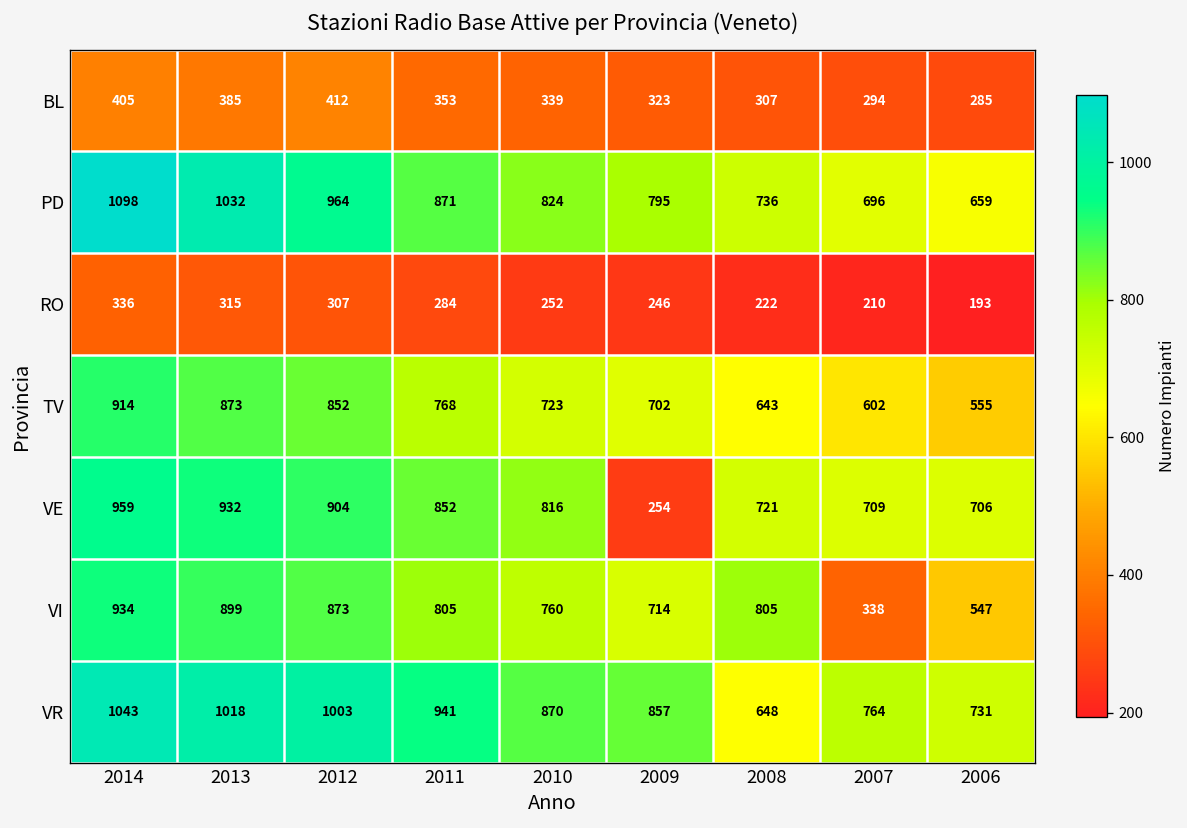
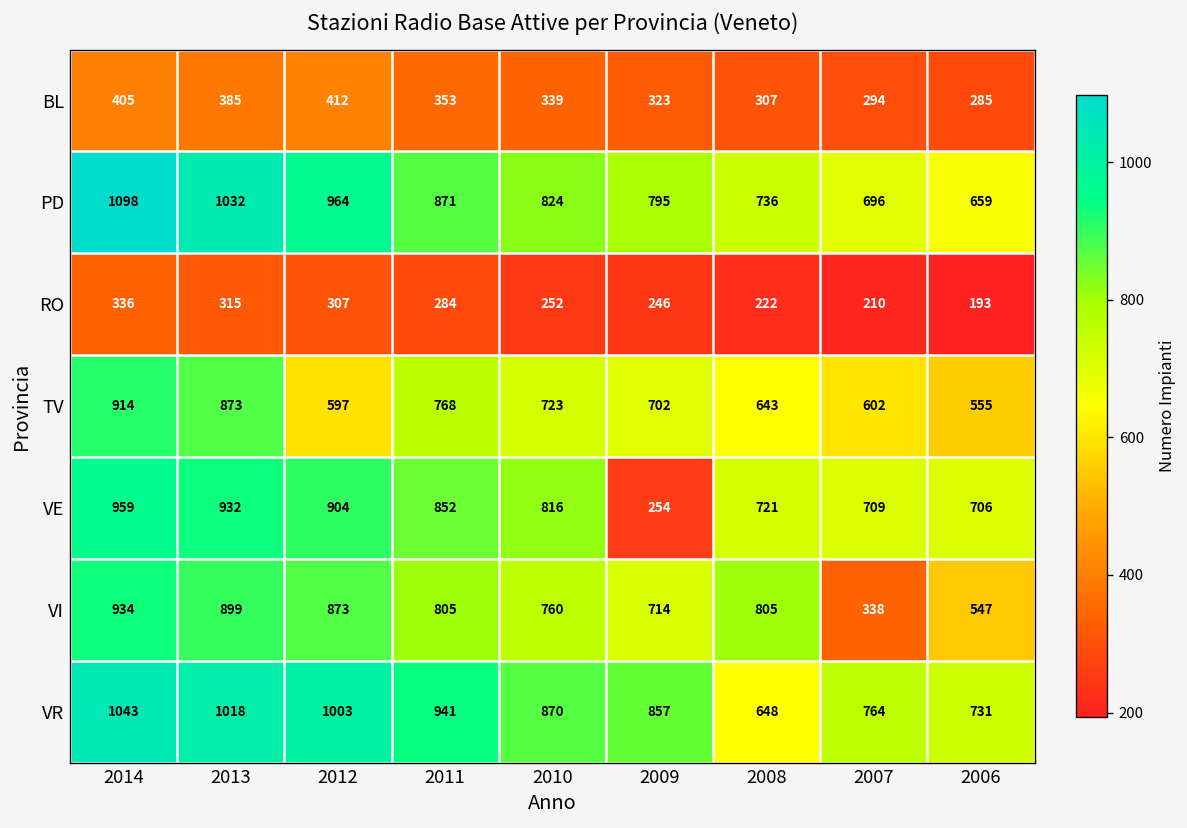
TV, 2012: 852 -> 597
